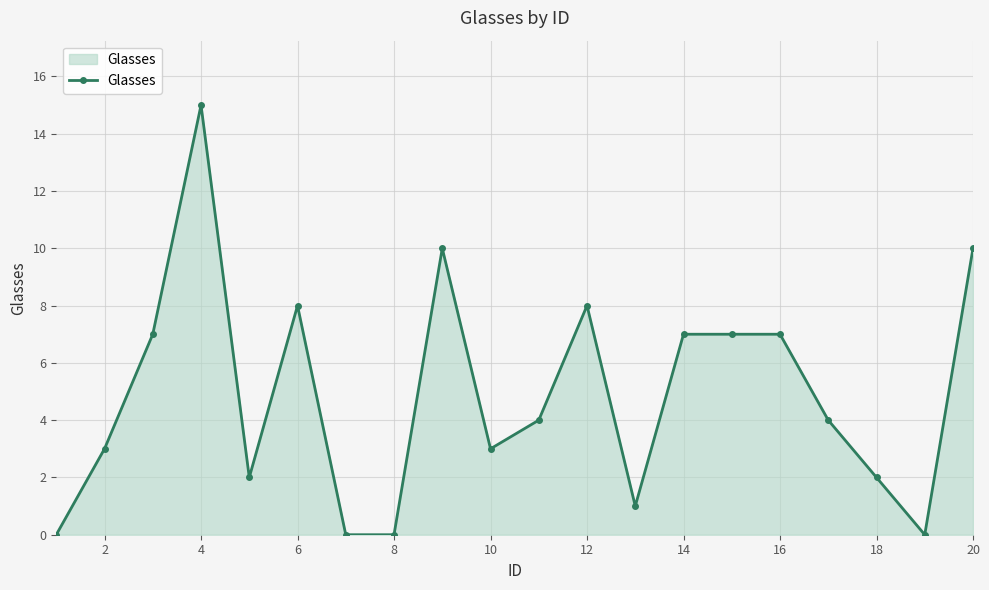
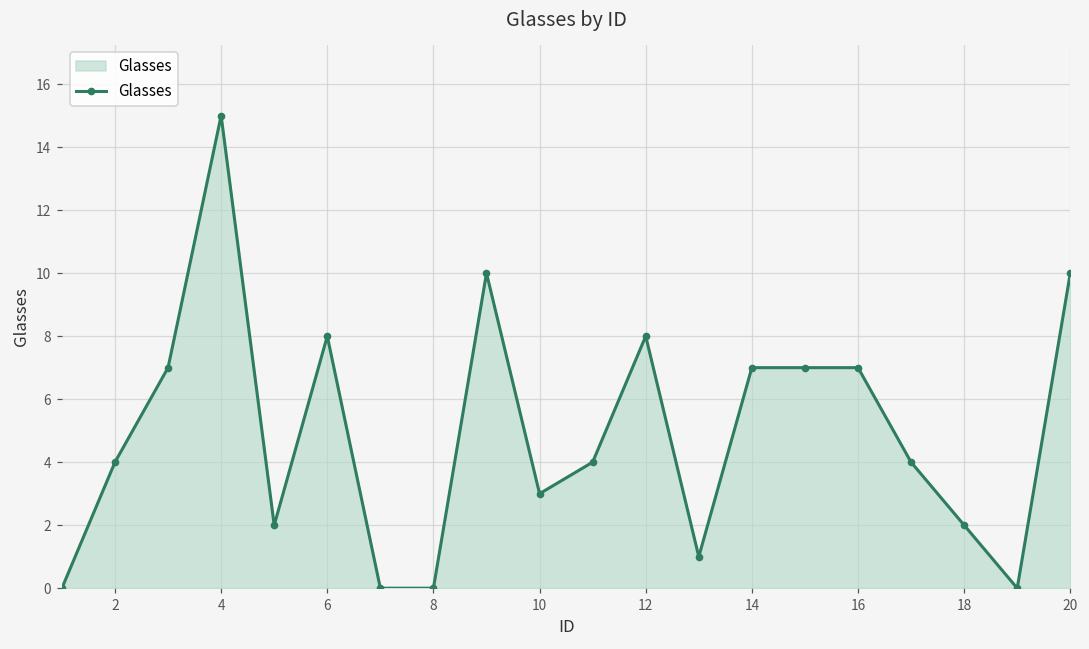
2: 3 -> 4
